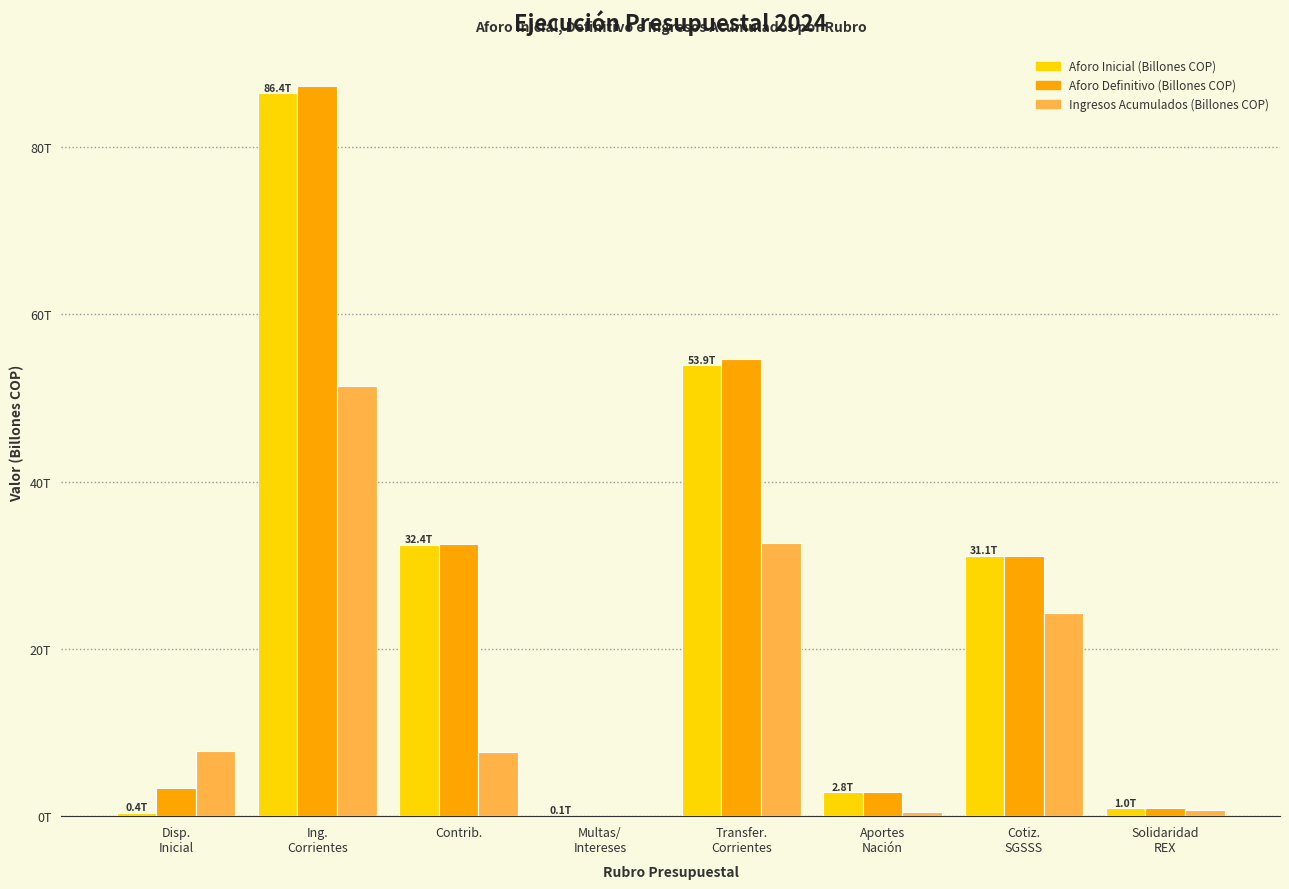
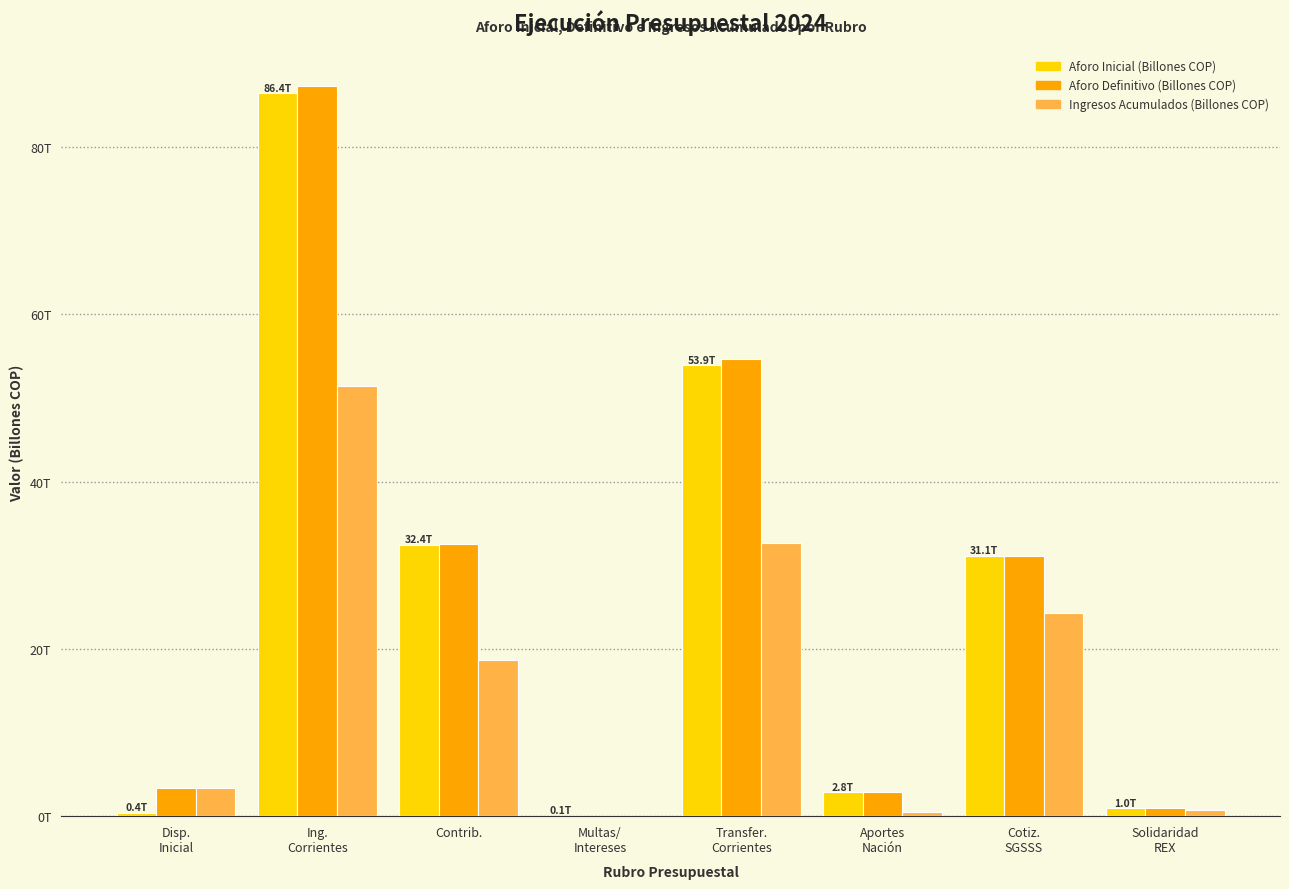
Ingresos Acumulados (Billones COP), Disp. Inicial: 8T -> 3T
Ingresos Acumulados (Billones COP), Contrib.: 8T -> 19T
